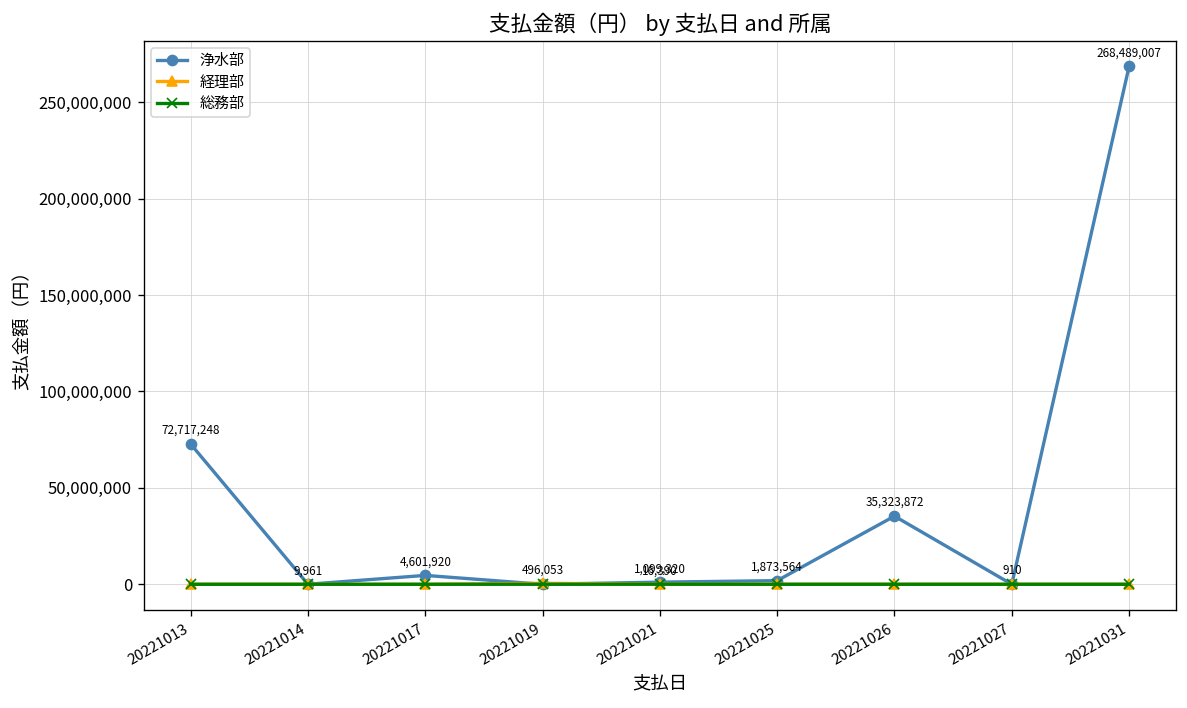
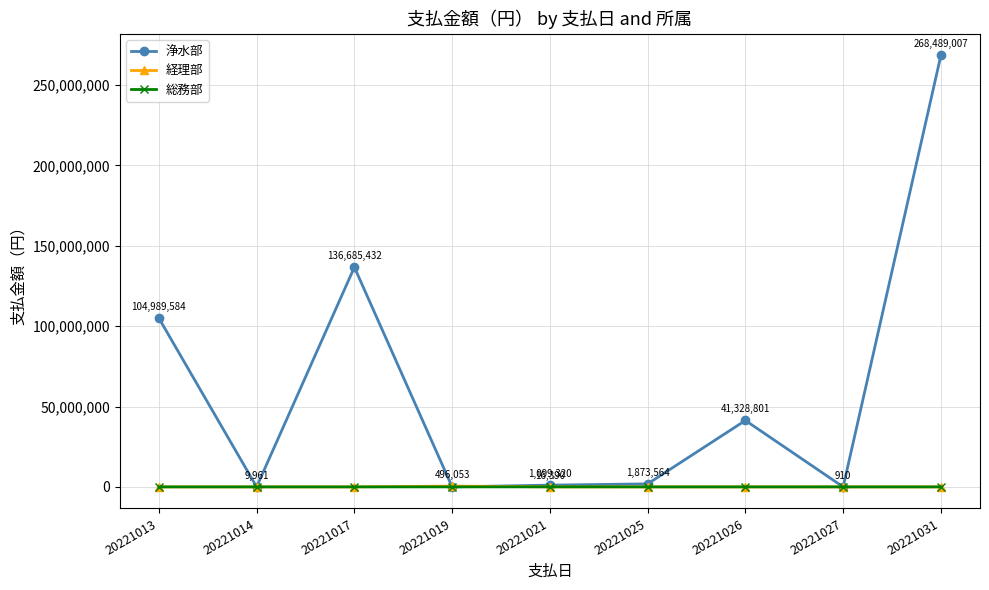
浄水部, 20221013: 72,717,248 -> 104,989,584
浄水部, 20221017: 4,601,920 -> 136,685,432
浄水部, 20221026: 35,323,872 -> 41,328,801
